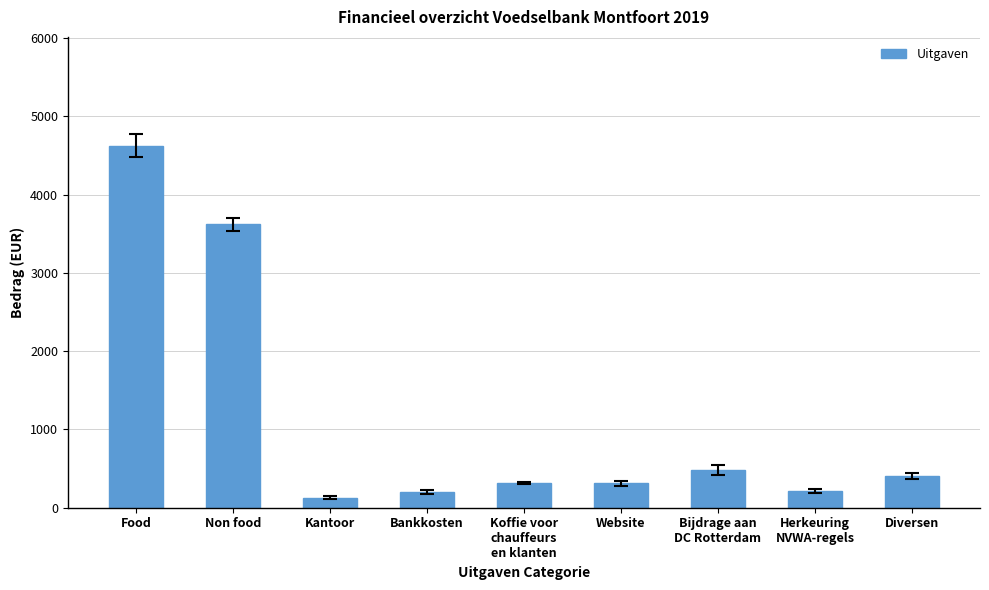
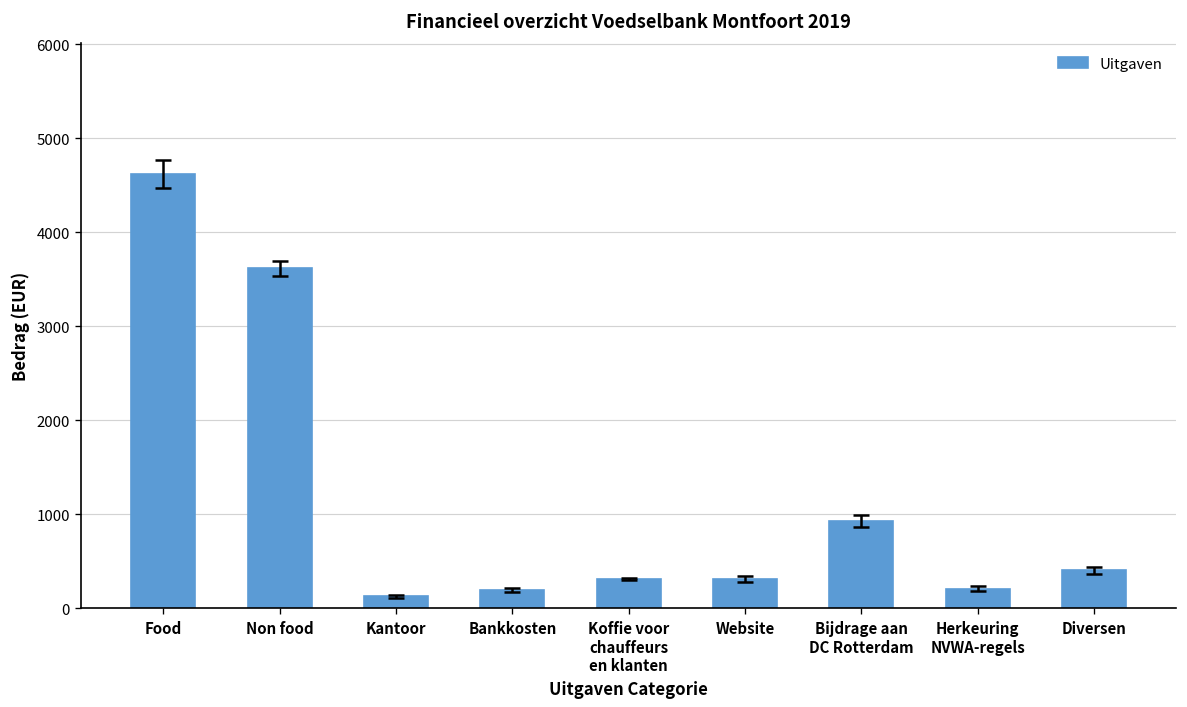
Uitgaven, Bijdrage aan DC Rotterdam: 500 -> 900
